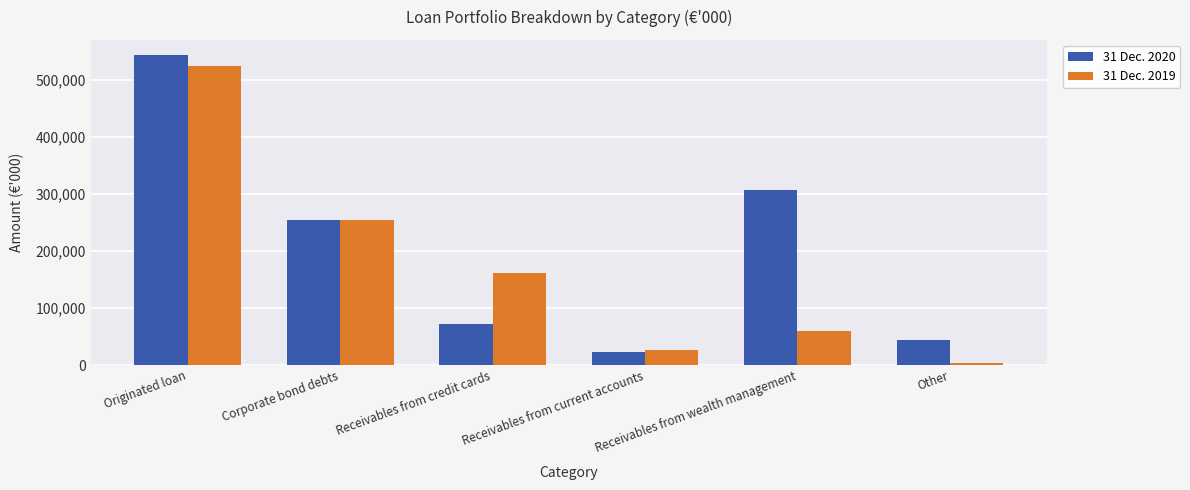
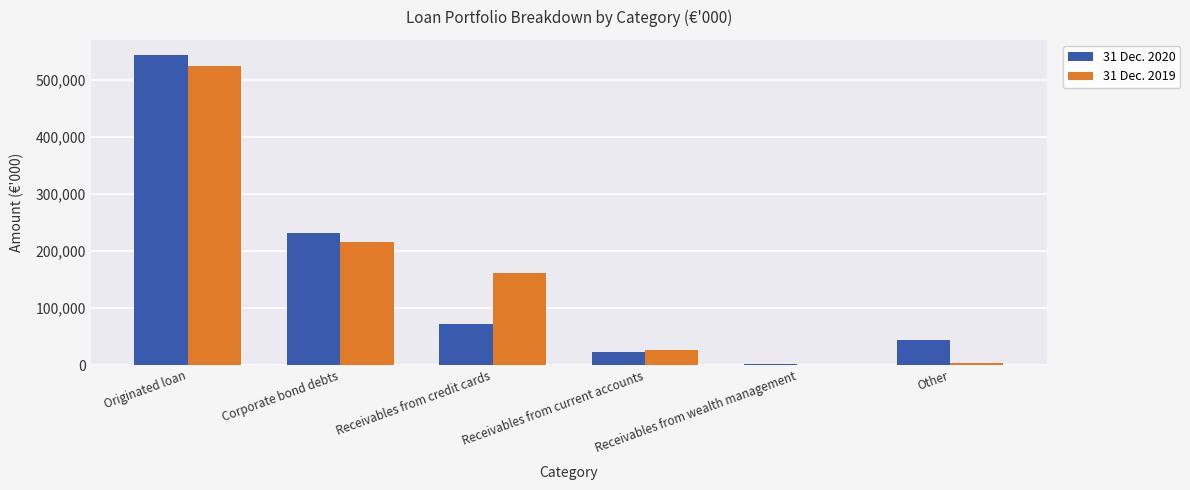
31 Dec. 2020, Corporate bond debts: 250,000 -> 230,000
31 Dec. 2019, Corporate bond debts: 250,000 -> 220,000
31 Dec. 2020, Receivables from wealth management: 310,000 -> 0
31 Dec. 2019, Receivables from wealth management: 60,000 -> 0
